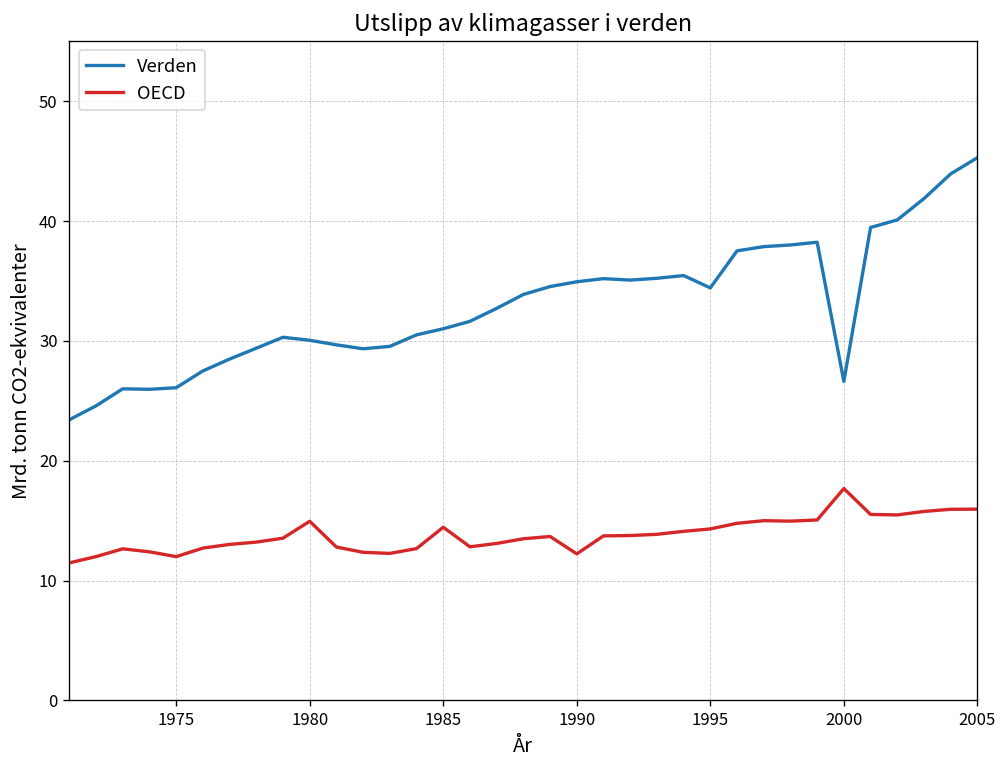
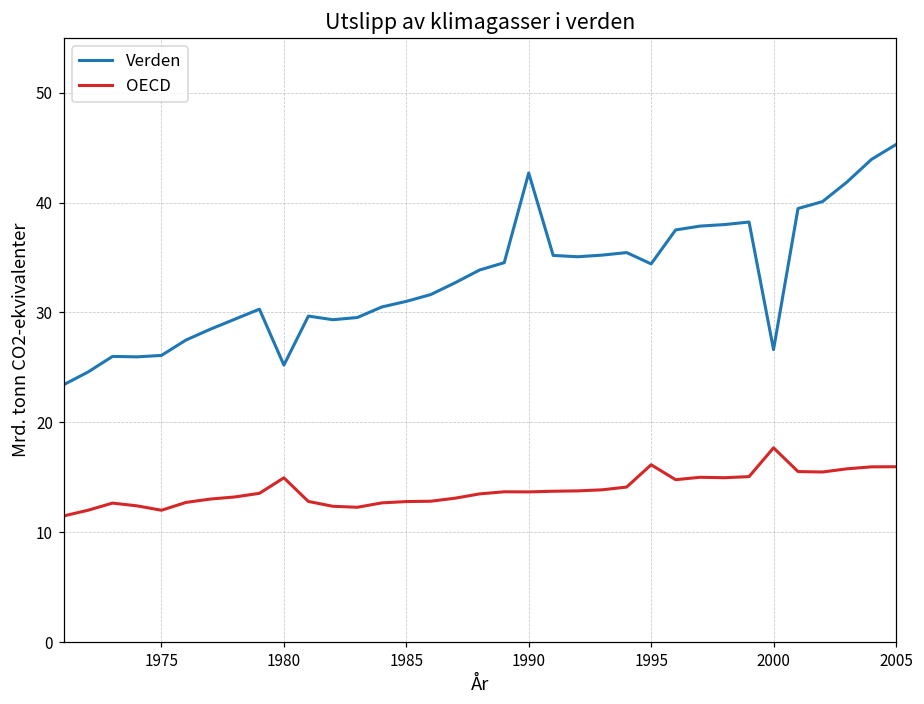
Verden, 1980: 30 -> 25
OECD, 1985: 14 -> 13
Verden, 1990: 35 -> 43
OECD, 1990: 12 -> 14
OECD, 1995: 14 -> 16
